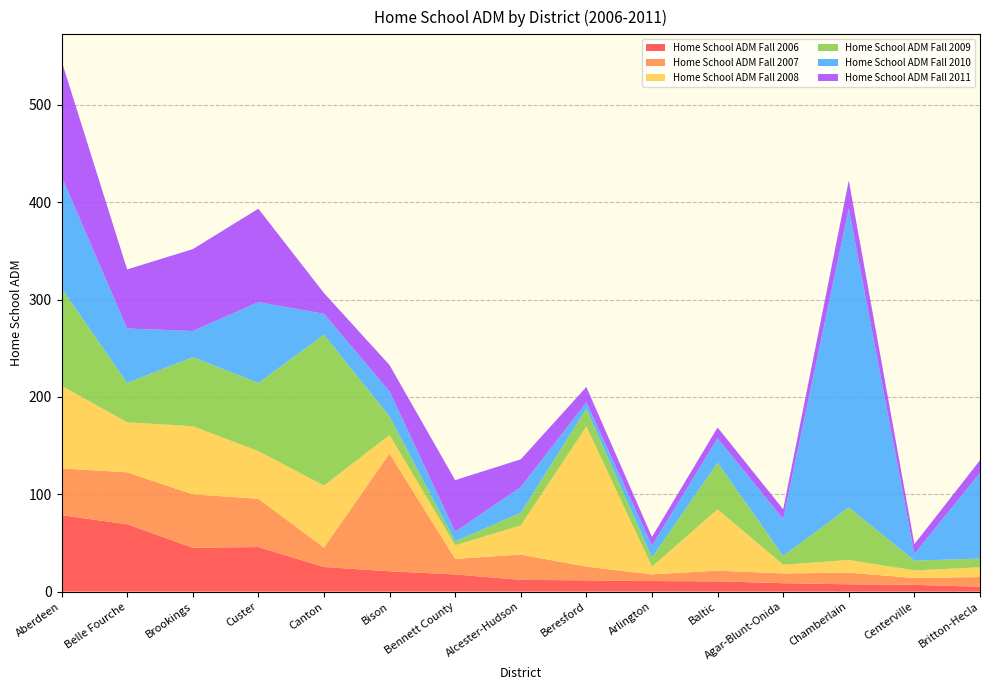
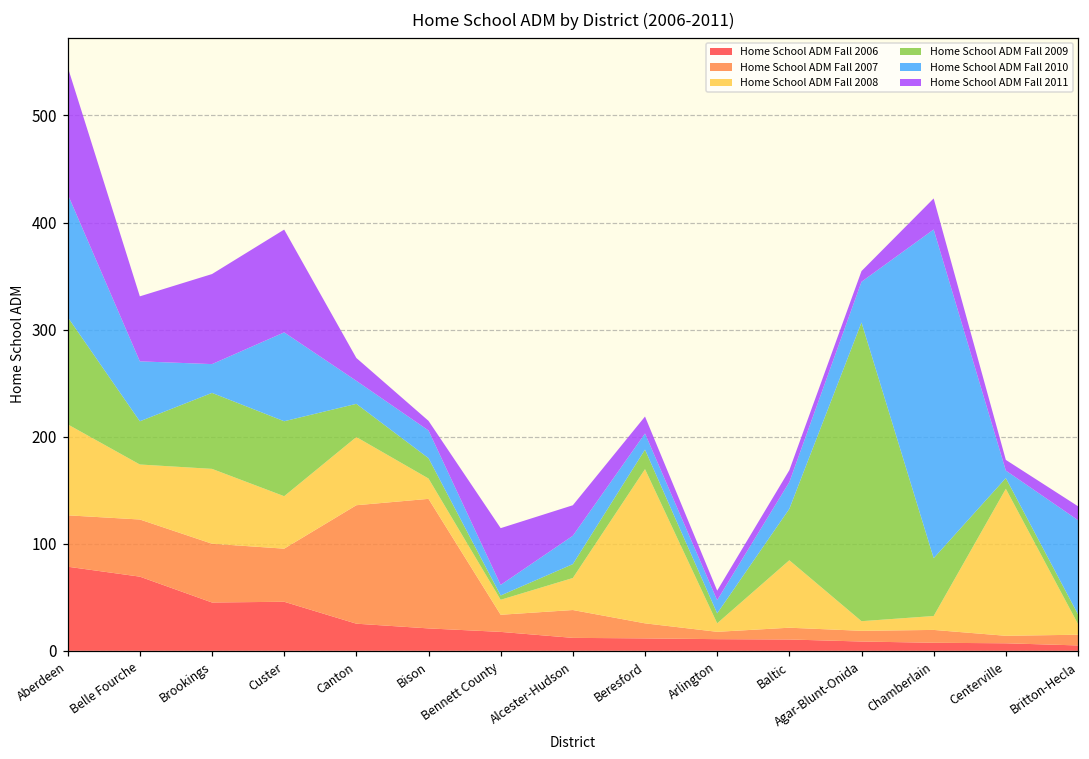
Home School ADM Fall 2007, Canton: 20 -> 110
Home School ADM Fall 2009, Canton: 150 -> 30
Home School ADM Fall 2011, Bison: 30 -> 10
Home School ADM Fall 2010, Beresford: 10 -> 20
Home School ADM Fall 2009, Agar-Blunt-Onida: 10 -> 280
Home School ADM Fall 2008, Centerville: 10 -> 140
